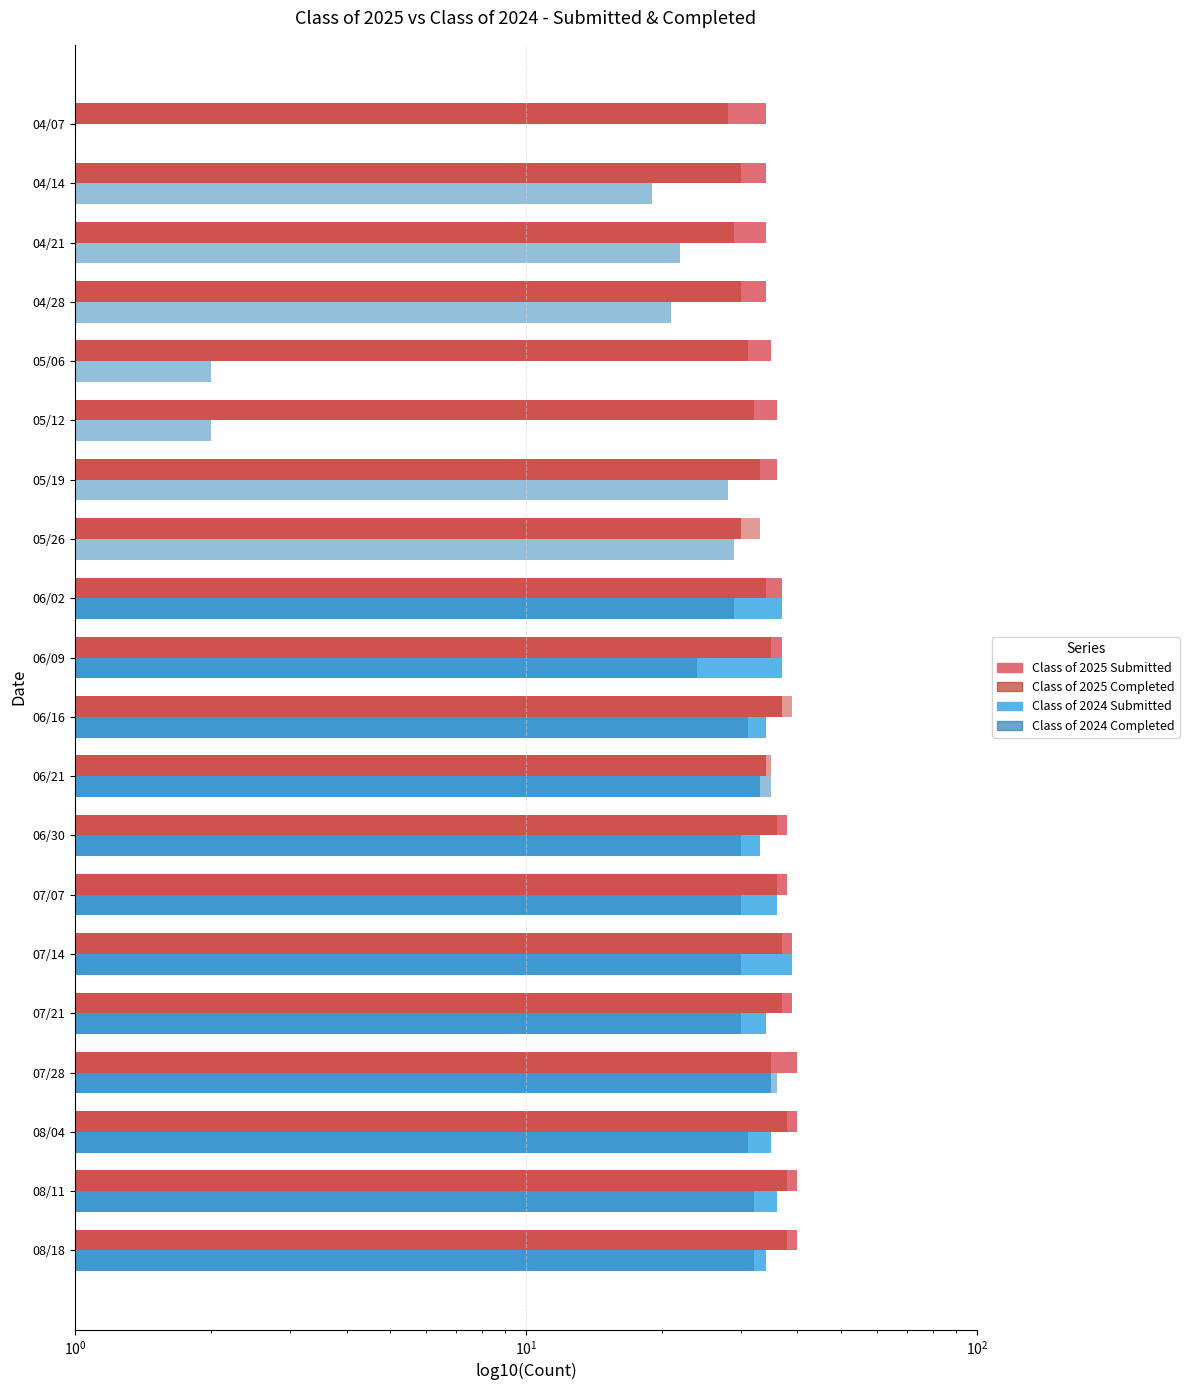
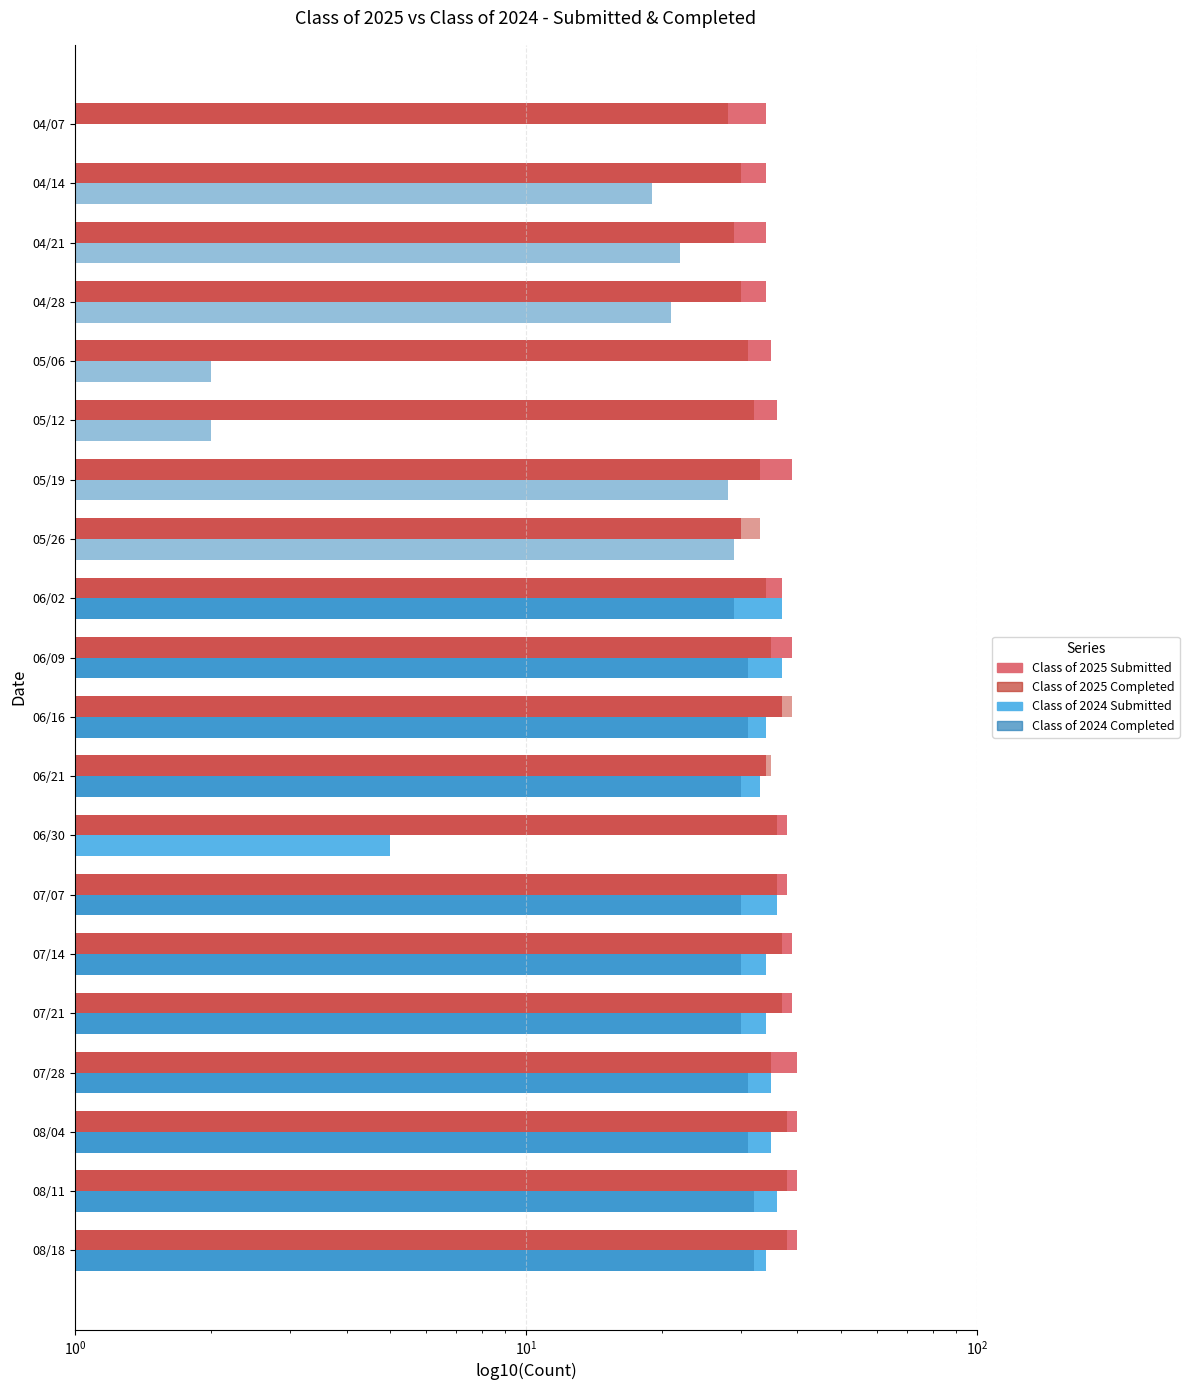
Class of 2025 Submitted, 05/19: 36 -> 39
Class of 2025 Submitted, 06/09: 37 -> 39
Class of 2024 Completed, 06/09: 24 -> 31
Class of 2024 Completed, 06/21: 35 -> 30
Class of 2024 Submitted, 06/30: 33 -> 5
Class of 2024 Completed, 06/30: 30 -> 1
Class of 2024 Submitted, 07/14: 39 -> 34
Class of 2024 Completed, 07/28: 36 -> 31
